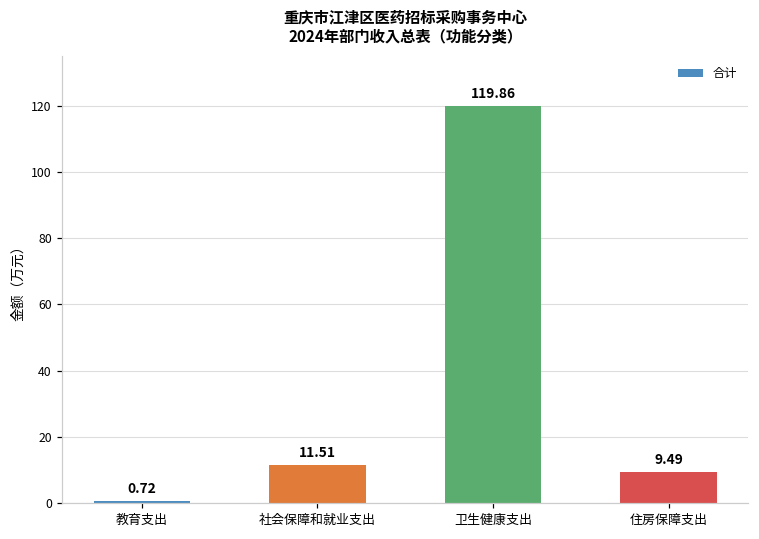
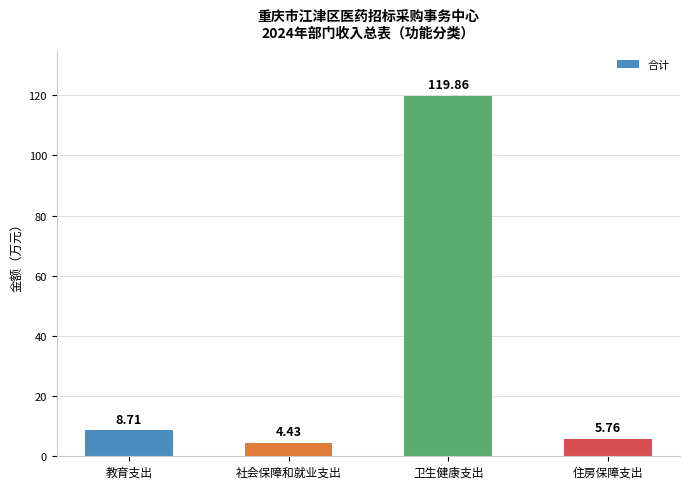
教育支出: 0.72 -> 8.71
社会保障和就业支出: 11.51 -> 4.43
住房保障支出: 9.49 -> 5.76
